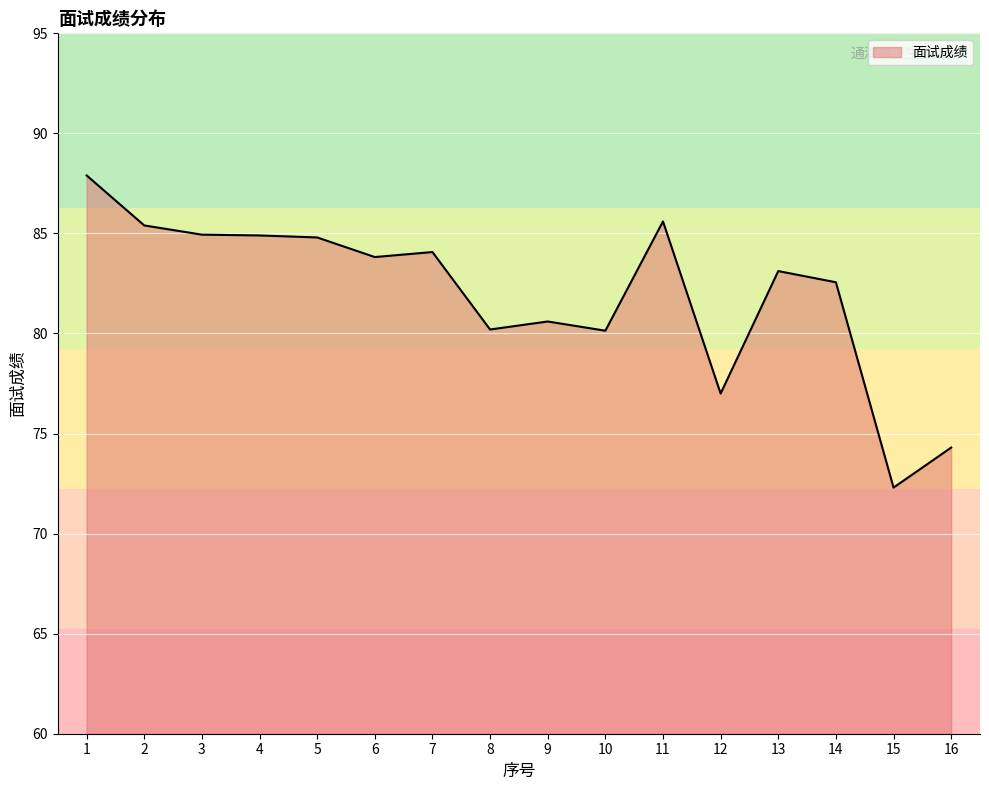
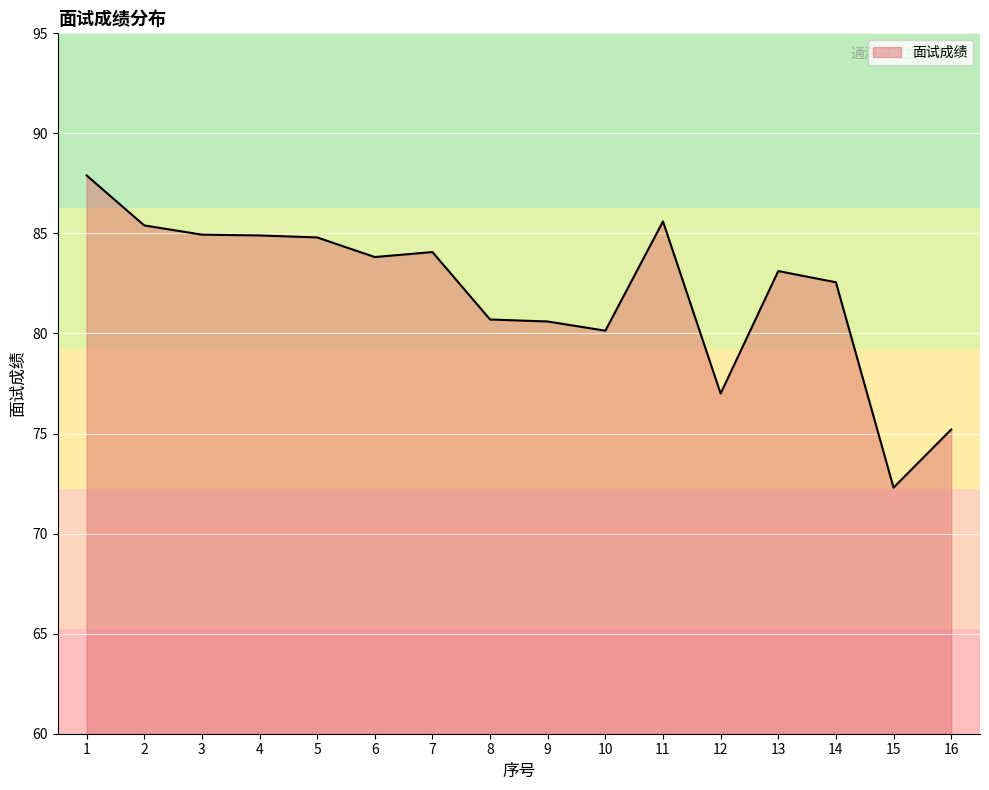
8: 80.2 -> 80.7
16: 74.3 -> 75.2
